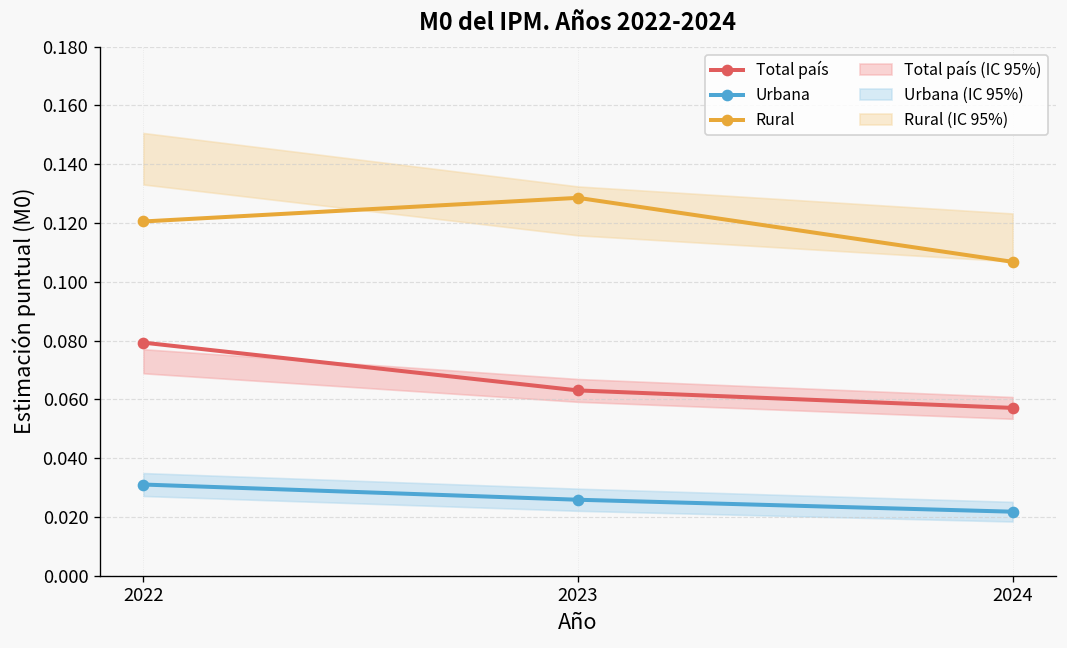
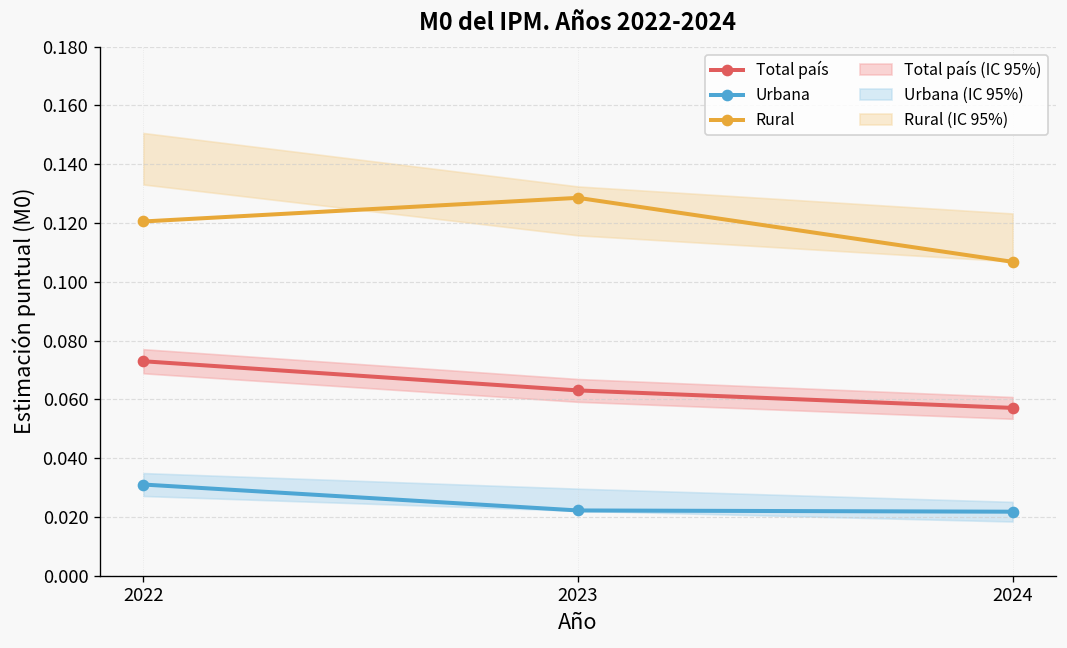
Total país, 2022: 0.079 -> 0.073
Urbana, 2023: 0.026 -> 0.022
